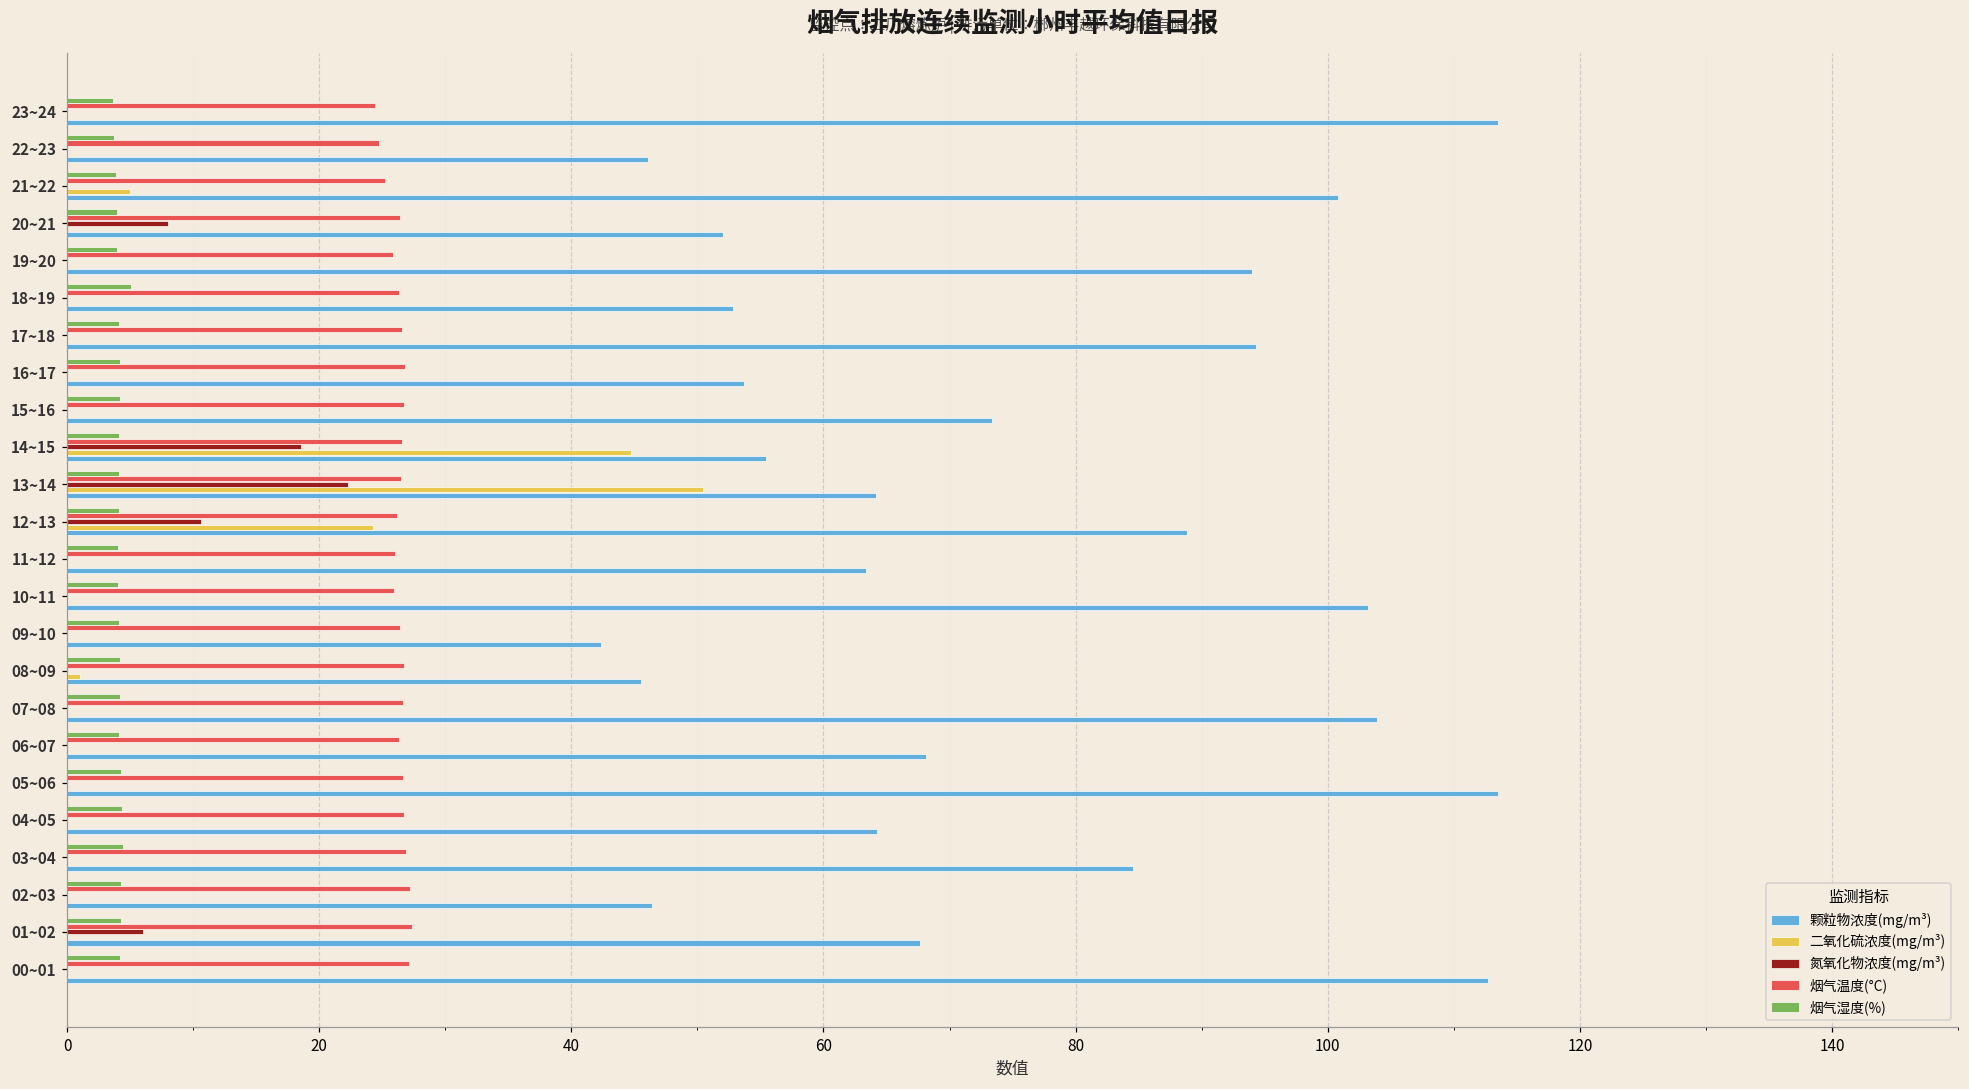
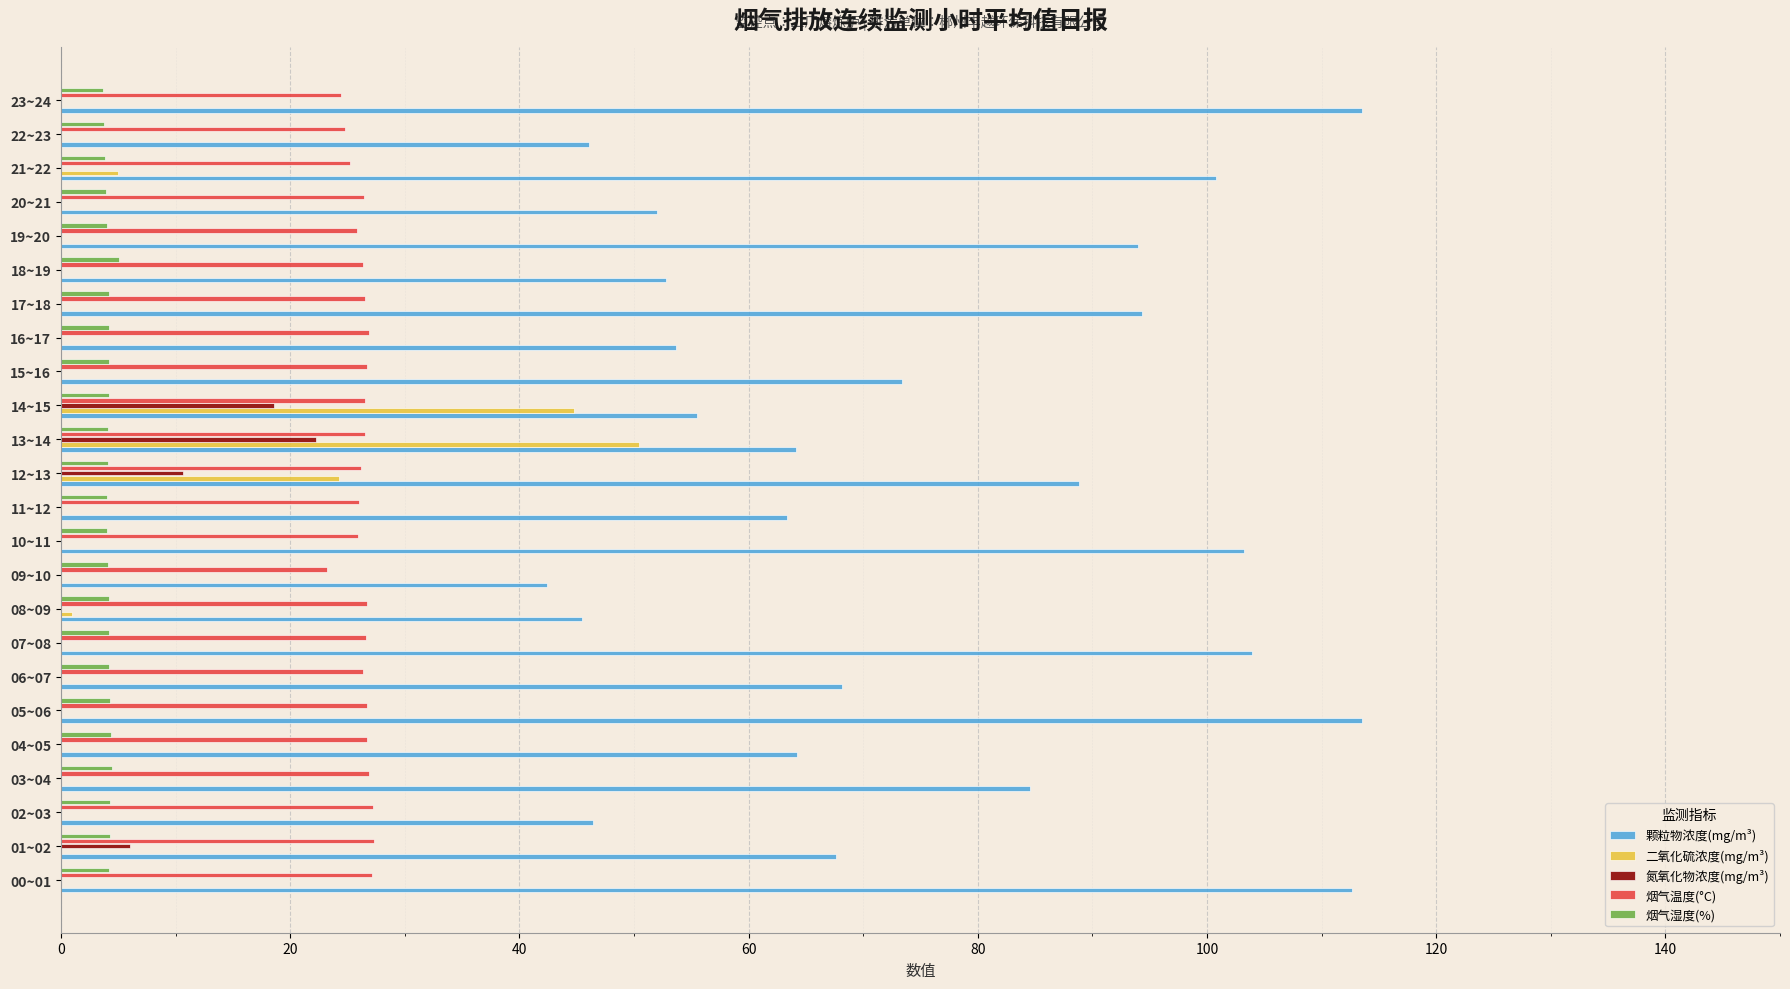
氮氧化物浓度(mg/m³), 20~21: 8 -> 0
烟气温度(°C), 09~10: 26.4 -> 23.2
